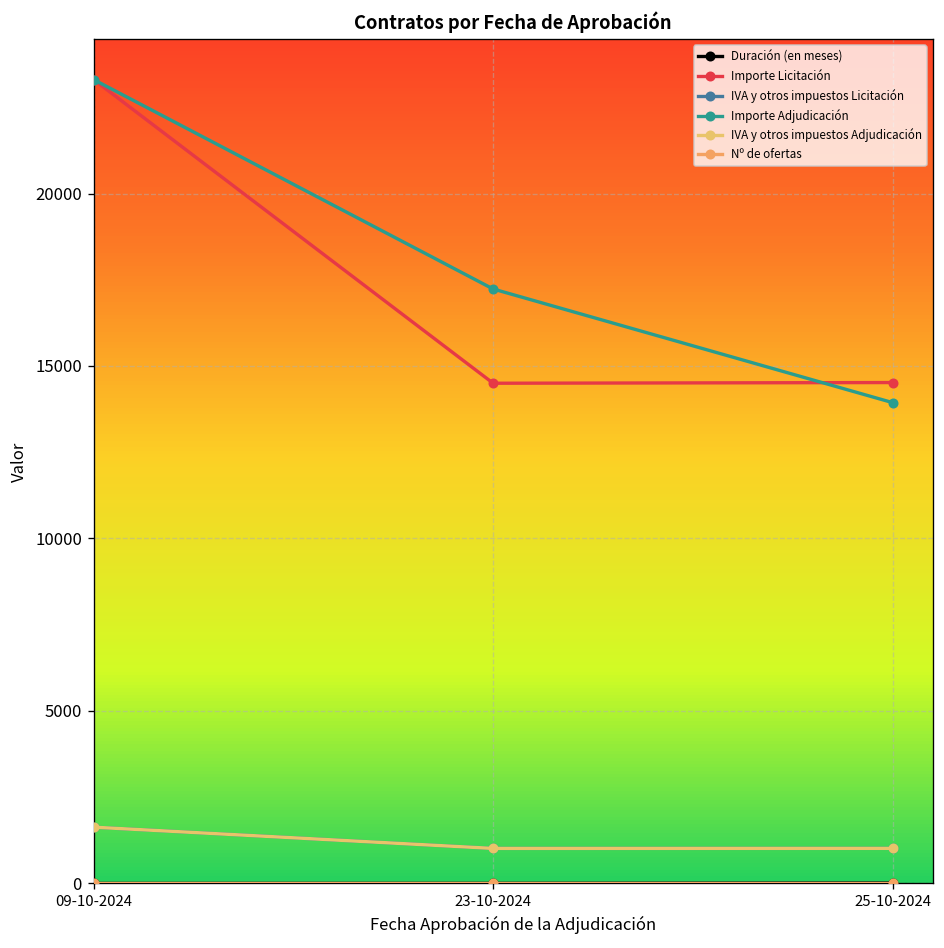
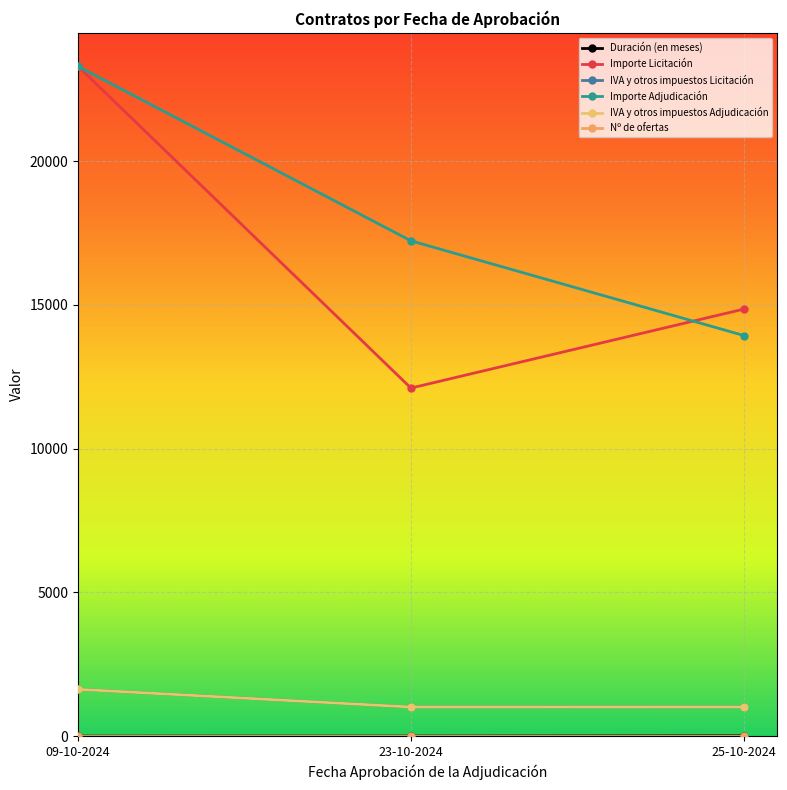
Importe Licitación, 23-10-2024: 14500 -> 12100
Importe Licitación, 25-10-2024: 14500 -> 14900
